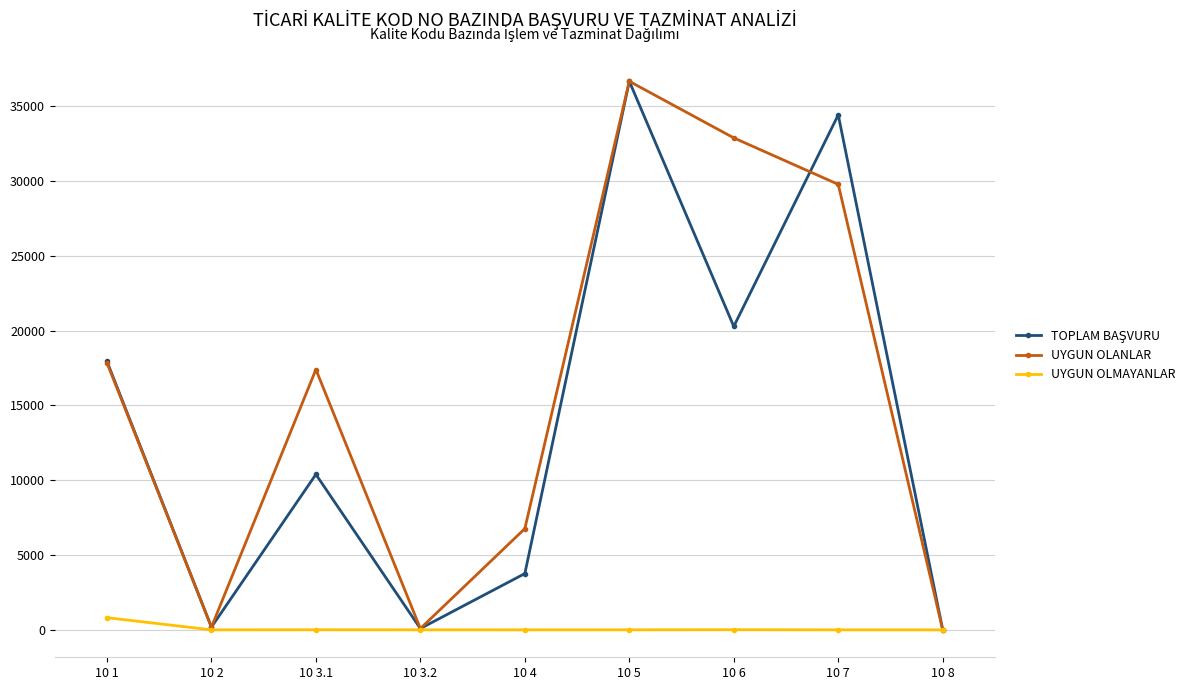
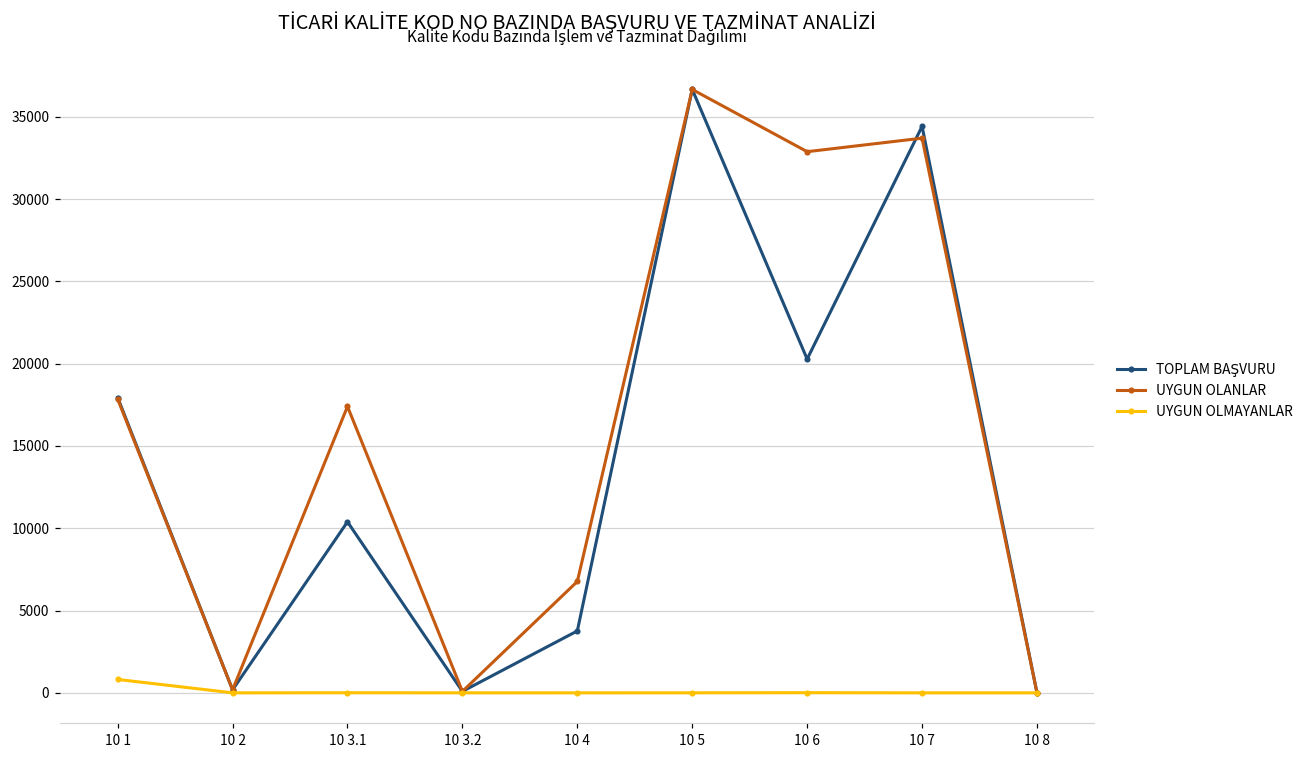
UYGUN OLANLAR, 10 7: 29800 -> 33700
